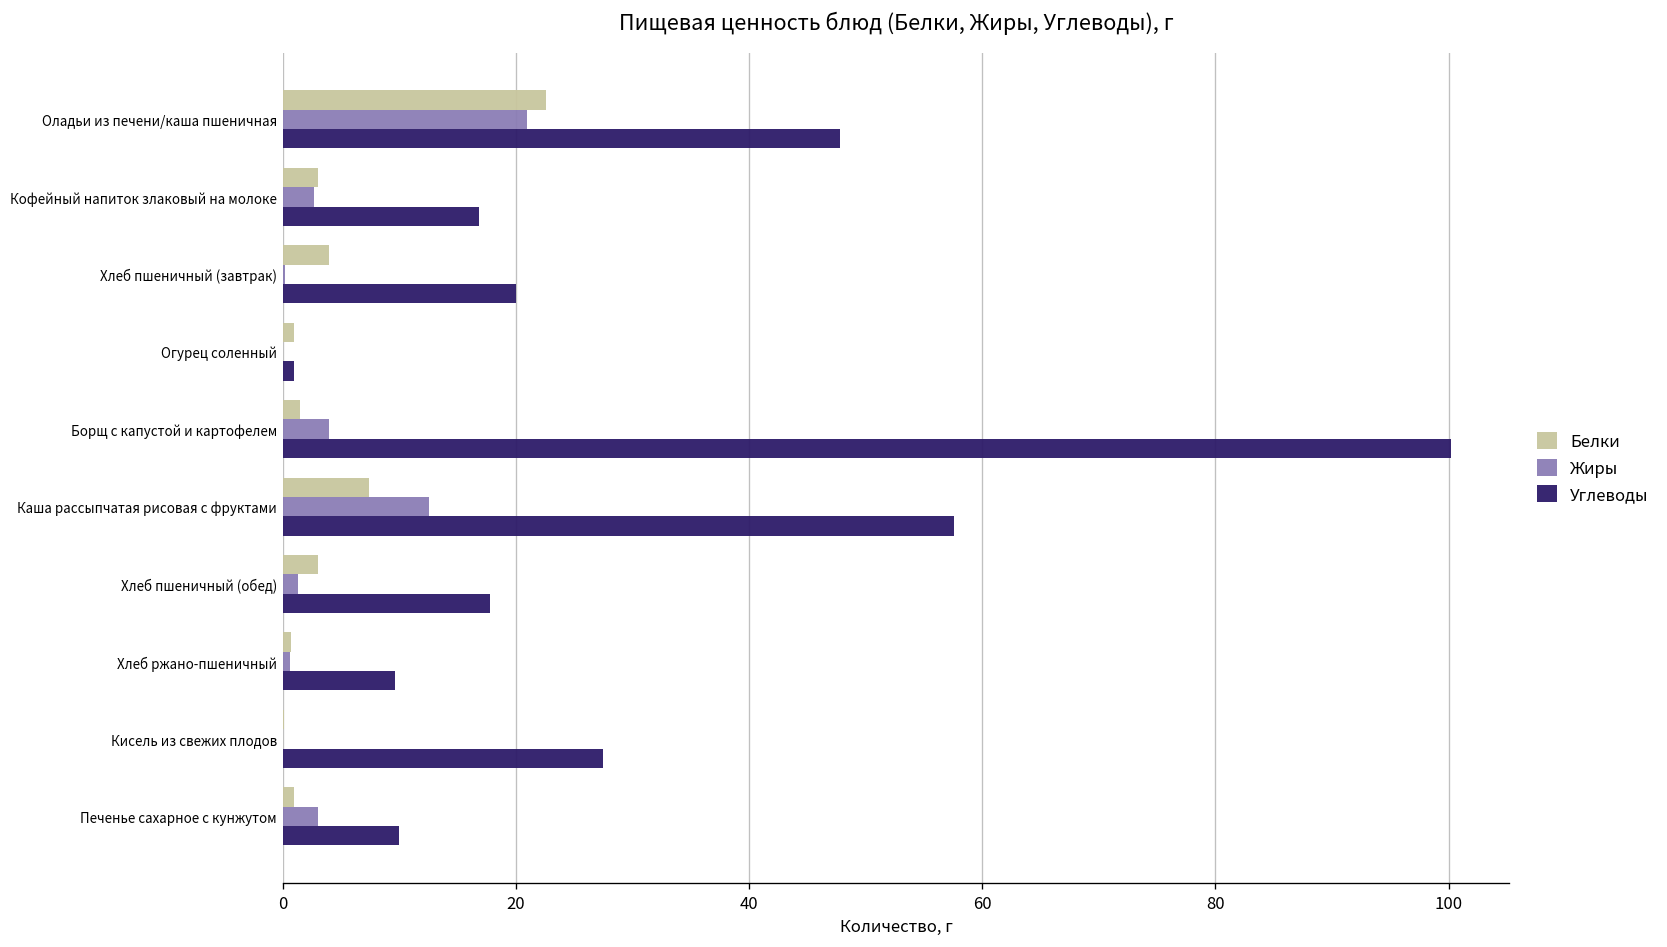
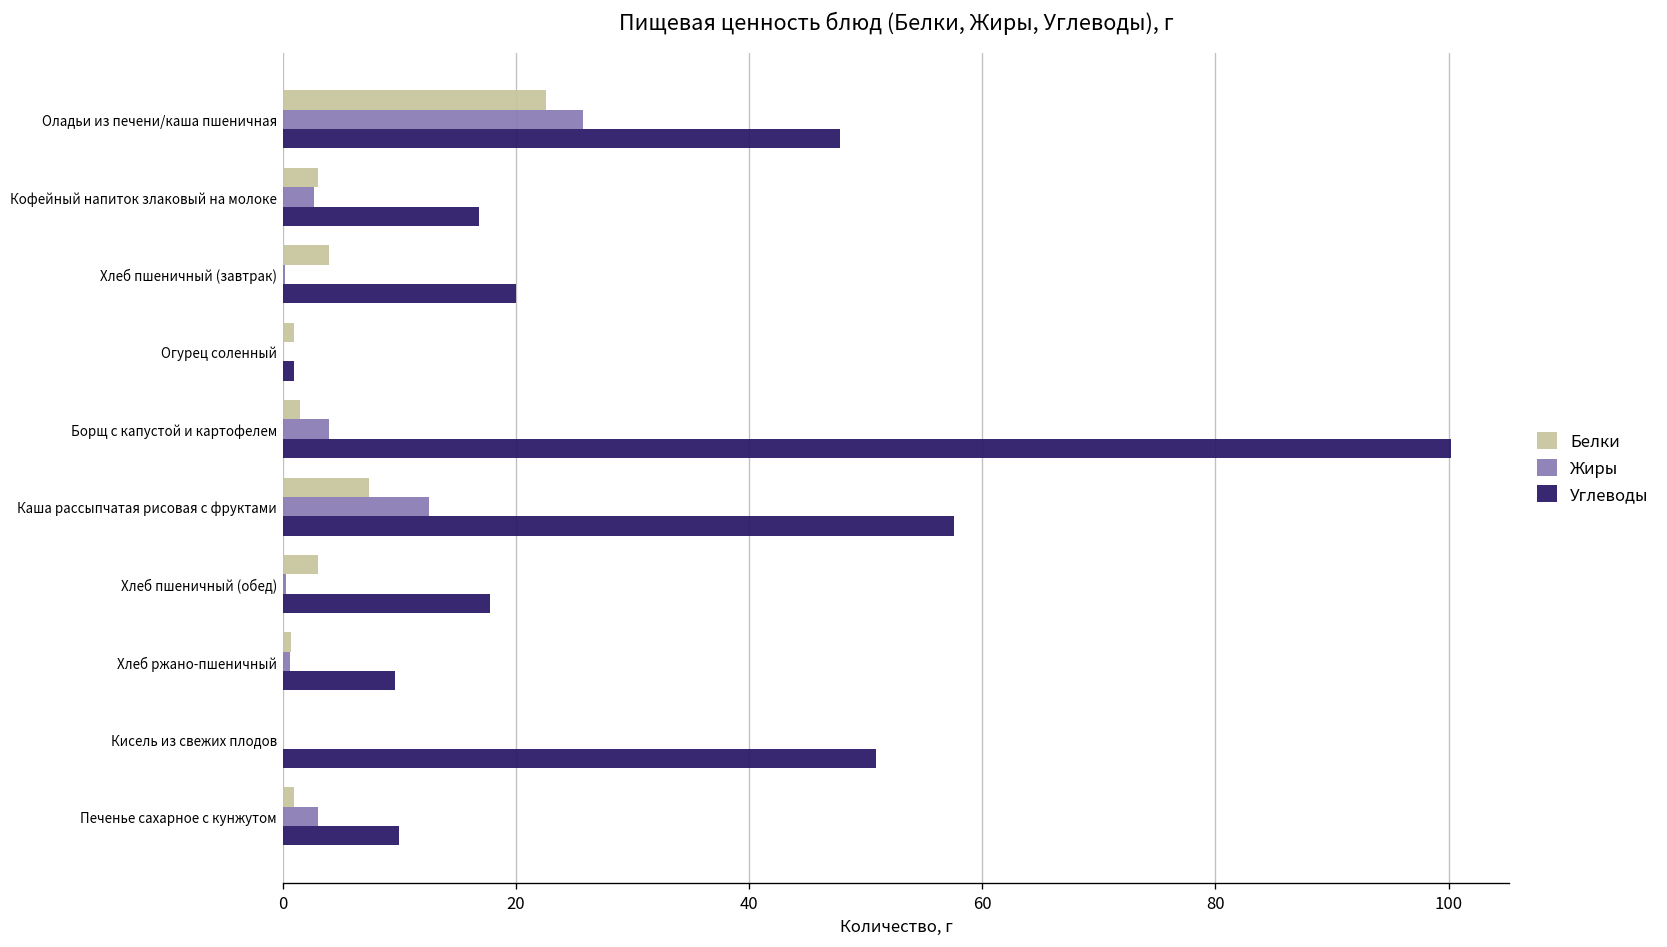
Жиры, Оладьи из печени/каша пшеничная: 21 -> 26
Жиры, Хлеб пшеничный (обед): 1 -> 0
Углеводы, Кисель из свежих плодов: 28 -> 51
